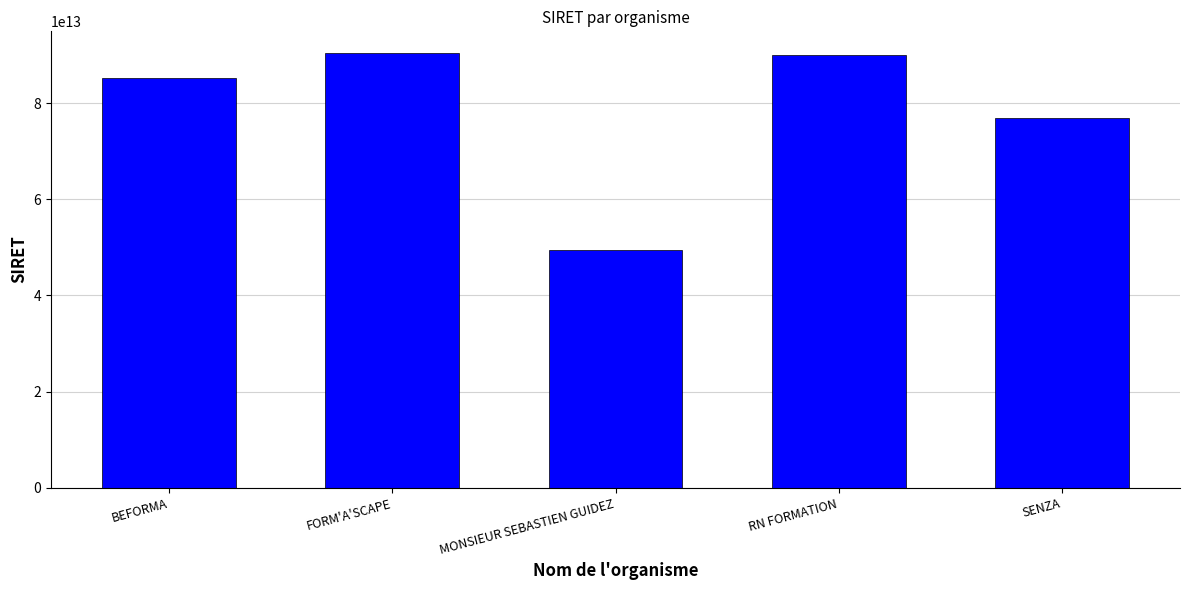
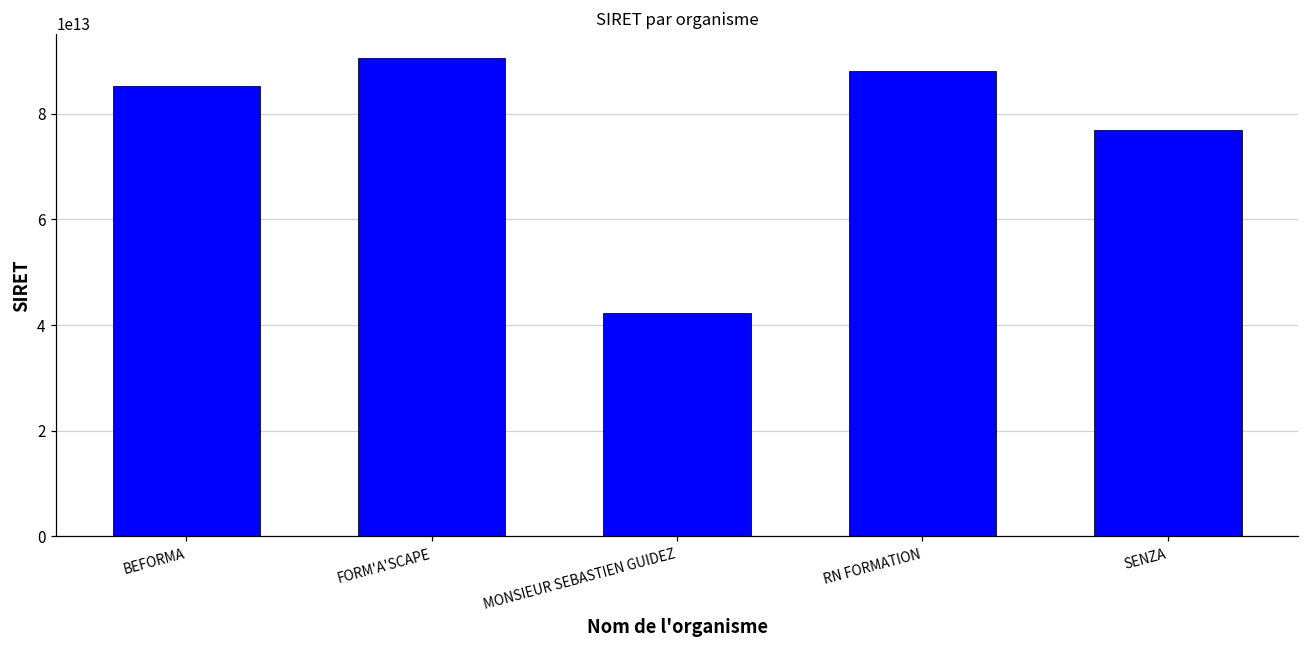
MONSIEUR SEBASTIEN GUIDEZ: 49000000000000 -> 42000000000000
RN FORMATION: 90000000000000 -> 88000000000000
